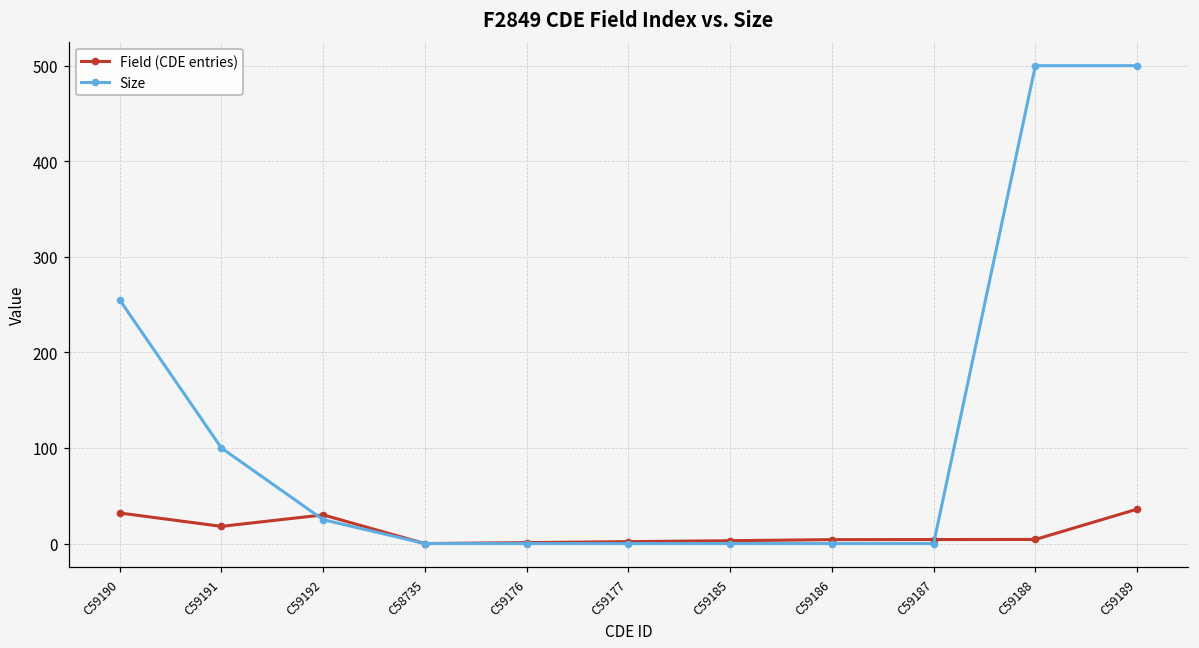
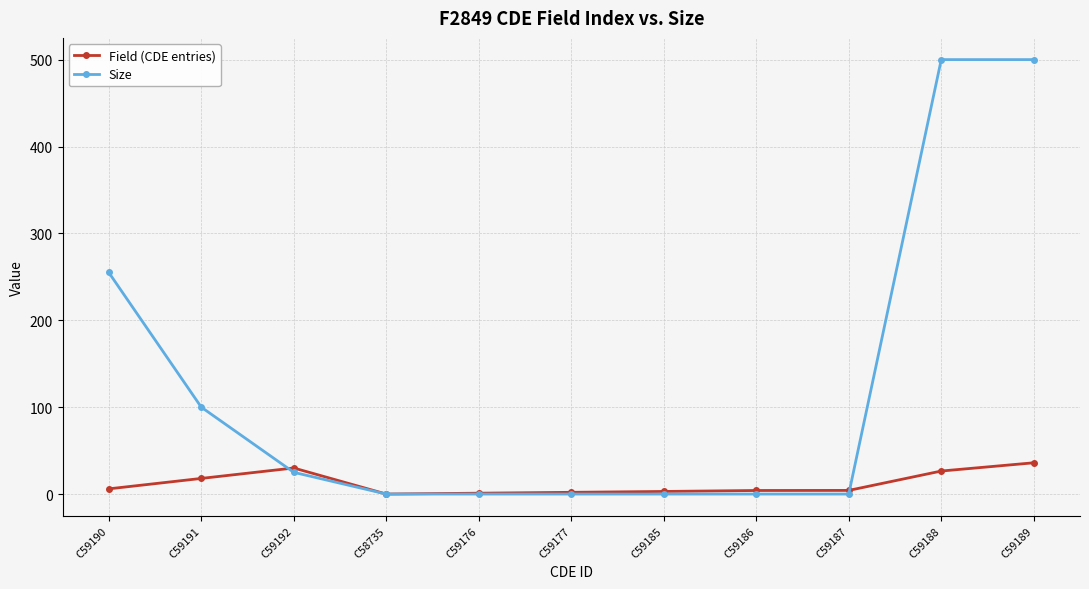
Field (CDE entries), C59190: 30 -> 10
Field (CDE entries), C59188: 0 -> 30
